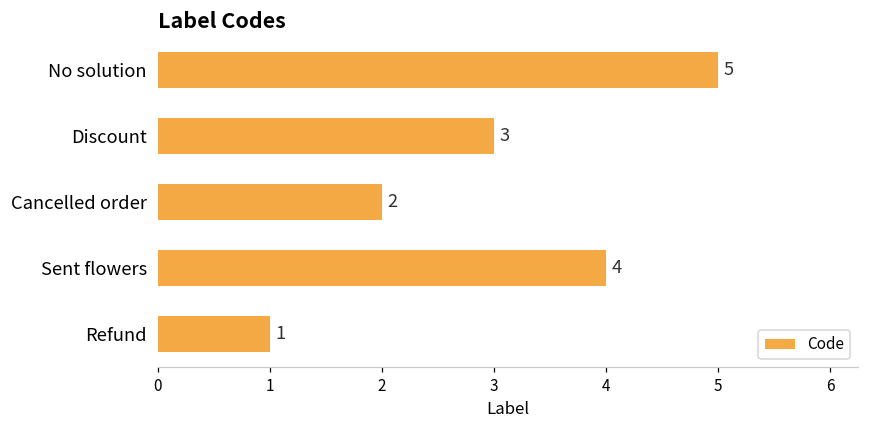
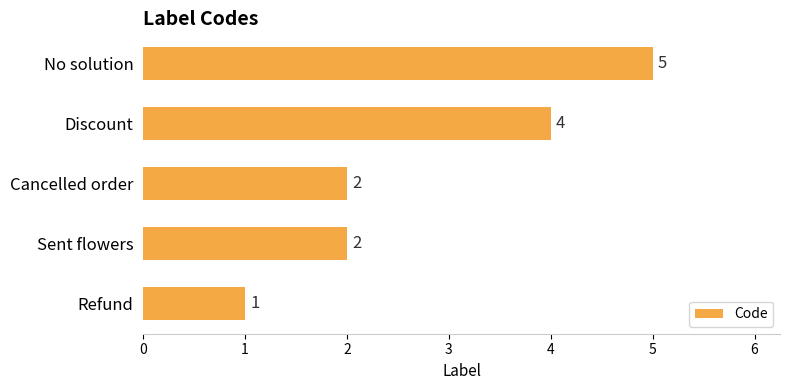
Discount: 3 -> 4
Sent flowers: 4 -> 2
